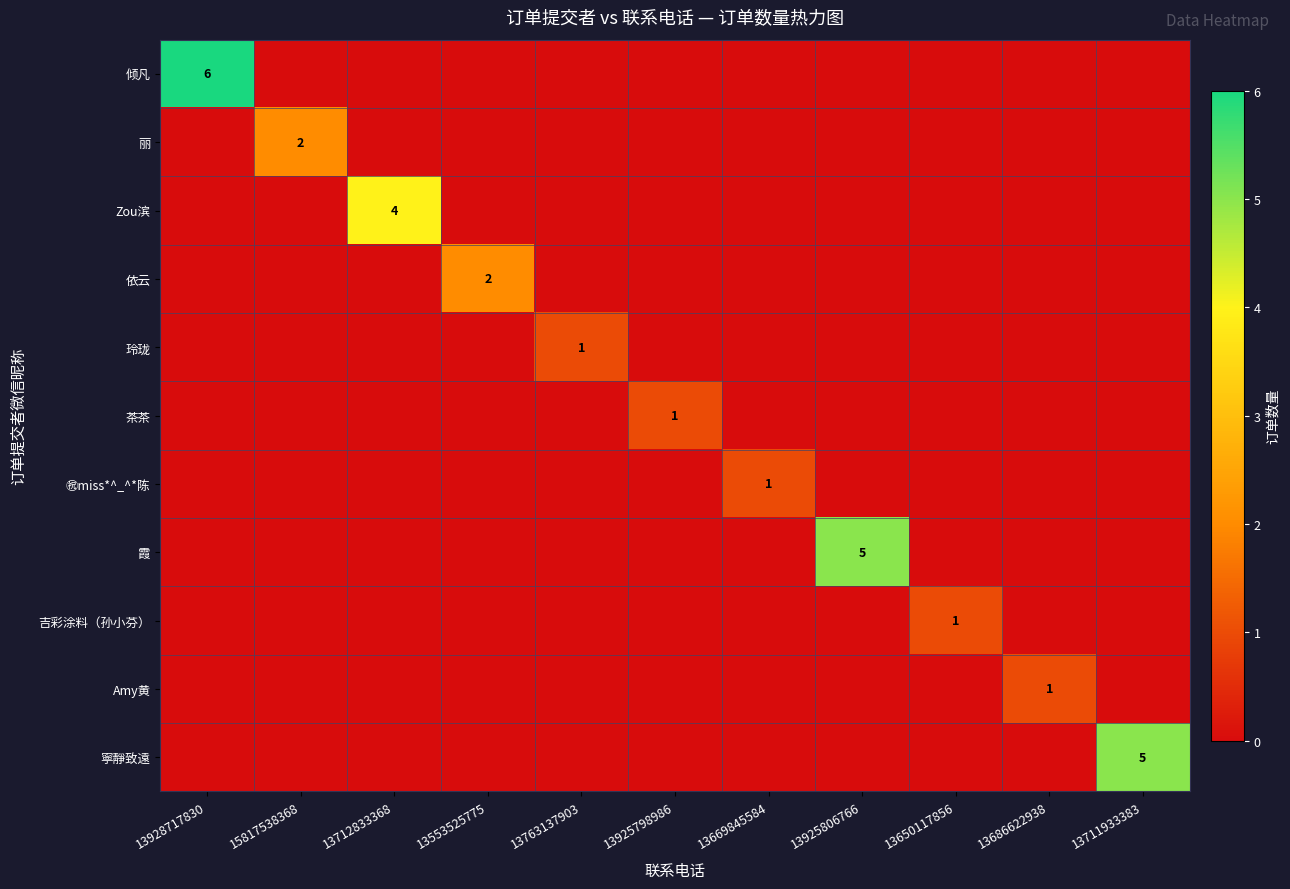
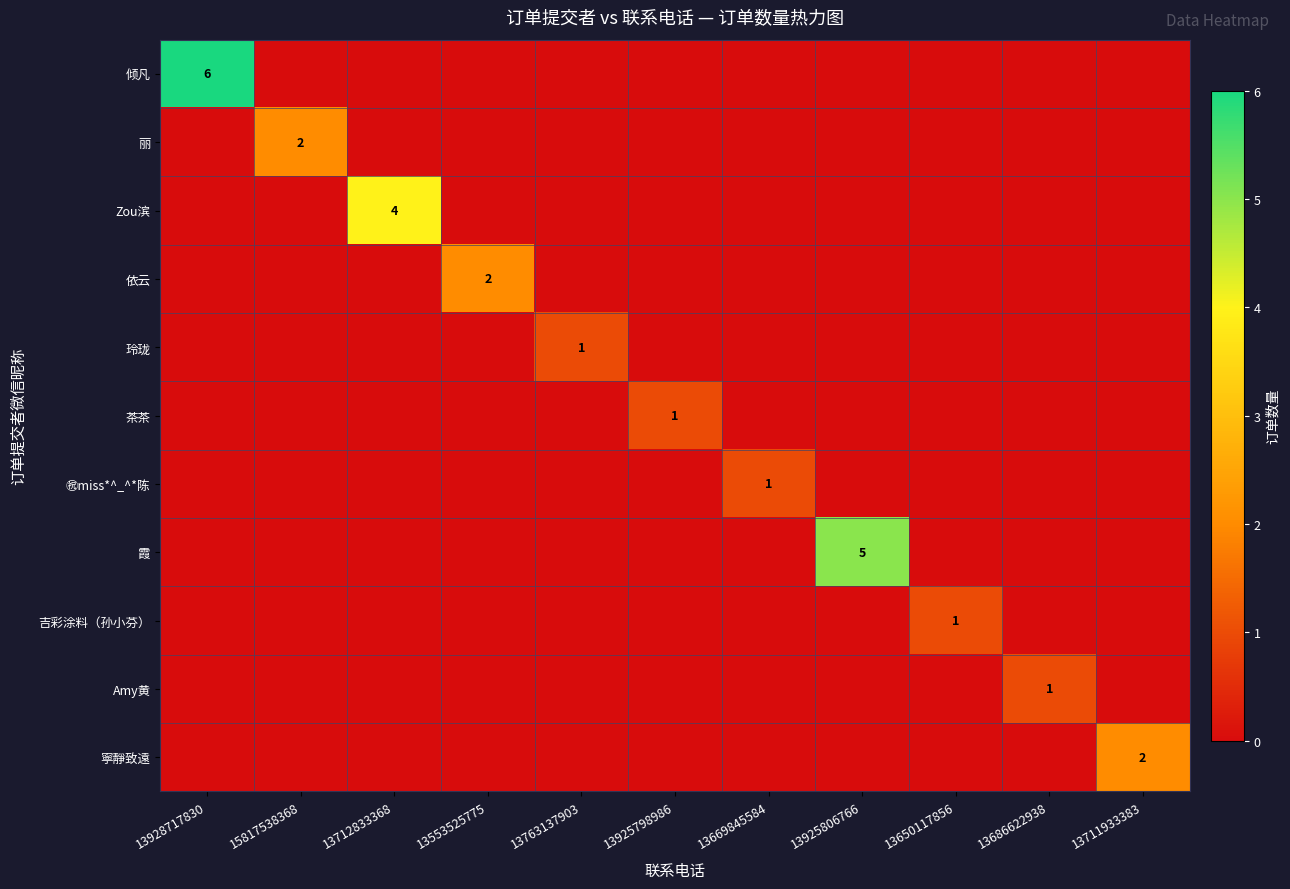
寧靜致遠, 13711933383: 5 -> 2
